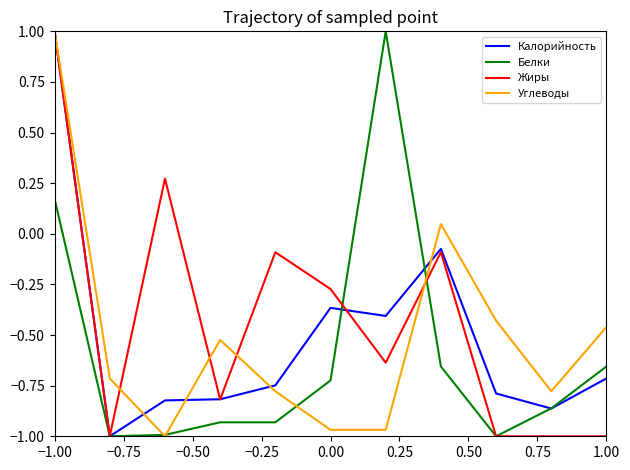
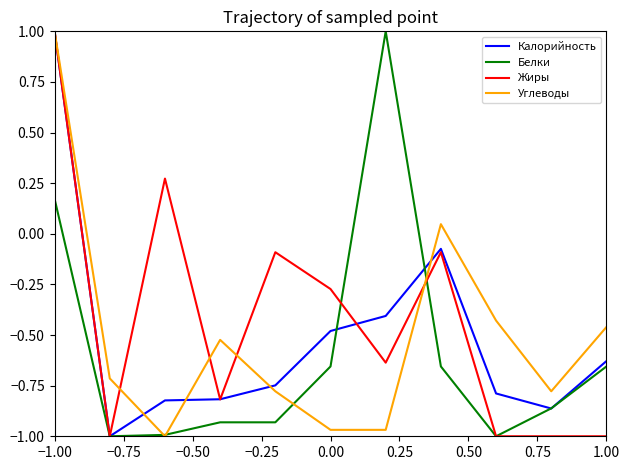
Калорийность, 0.00: -0.37 -> -0.48
Белки, 0.00: -0.72 -> -0.66
Калорийность, 1.00: -0.71 -> -0.63
